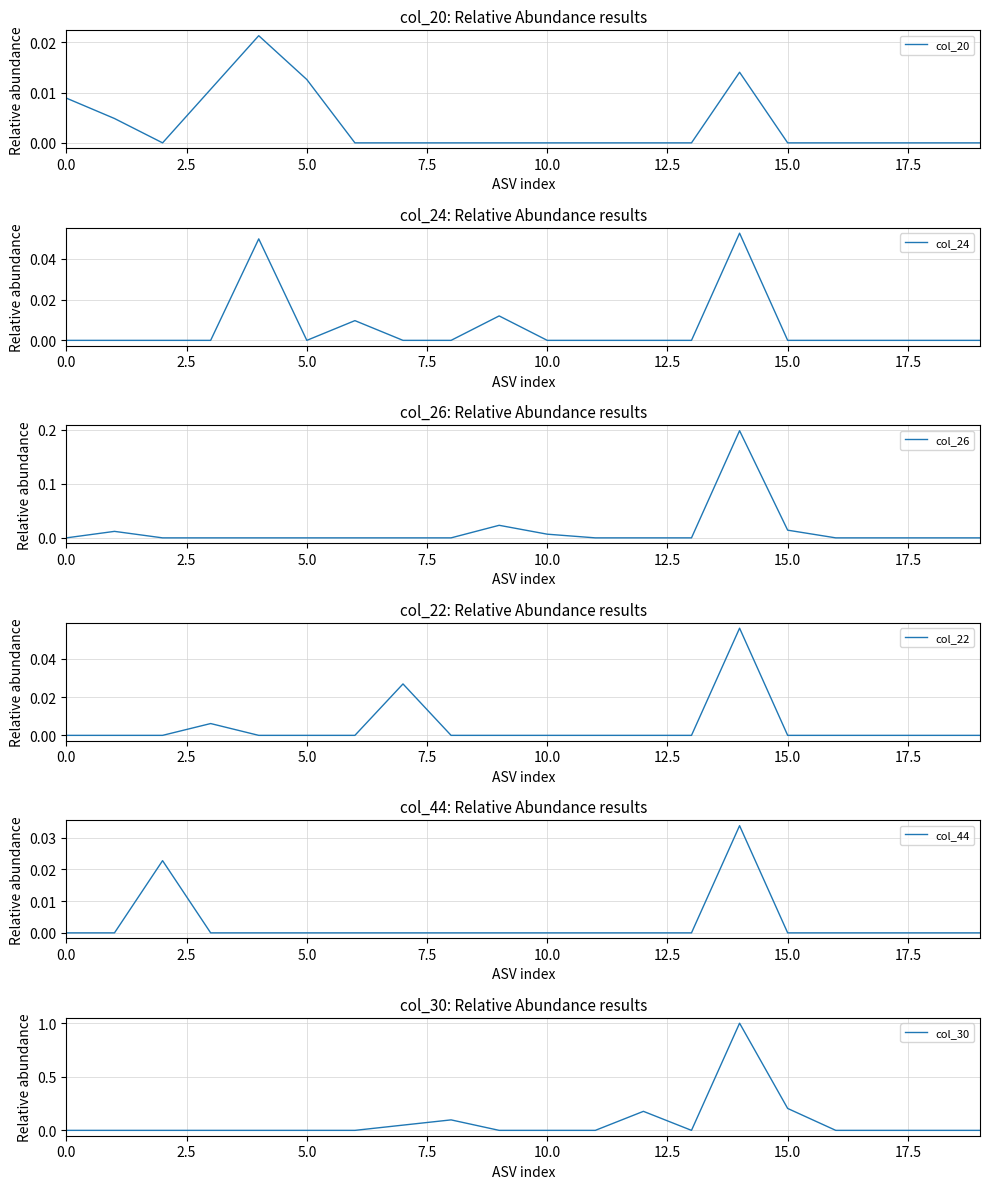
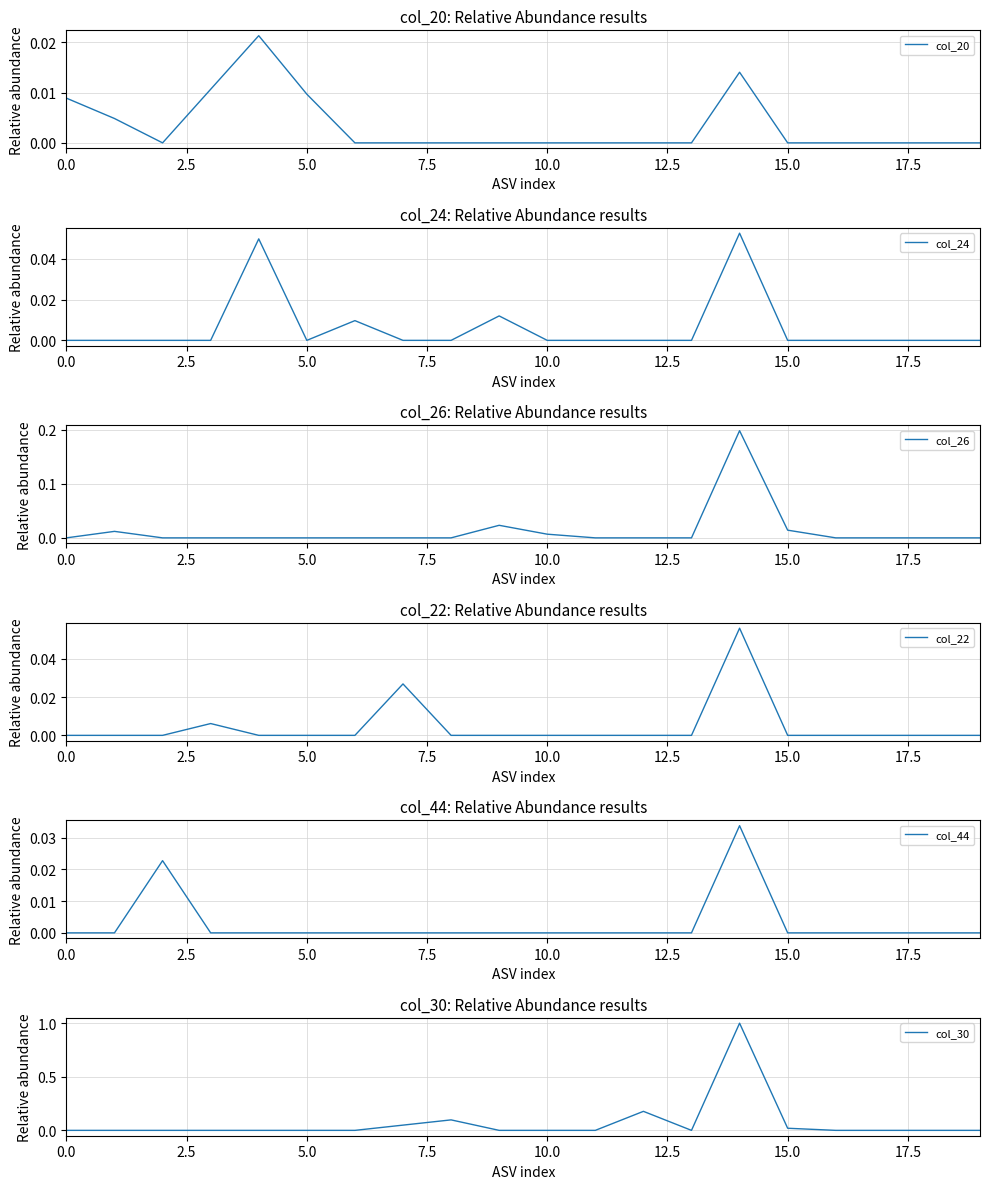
col_20: Relative Abundance results, 5.0: 0.013 -> 0.010
col_30: Relative Abundance results, 15.0: 0.20 -> 0.02
